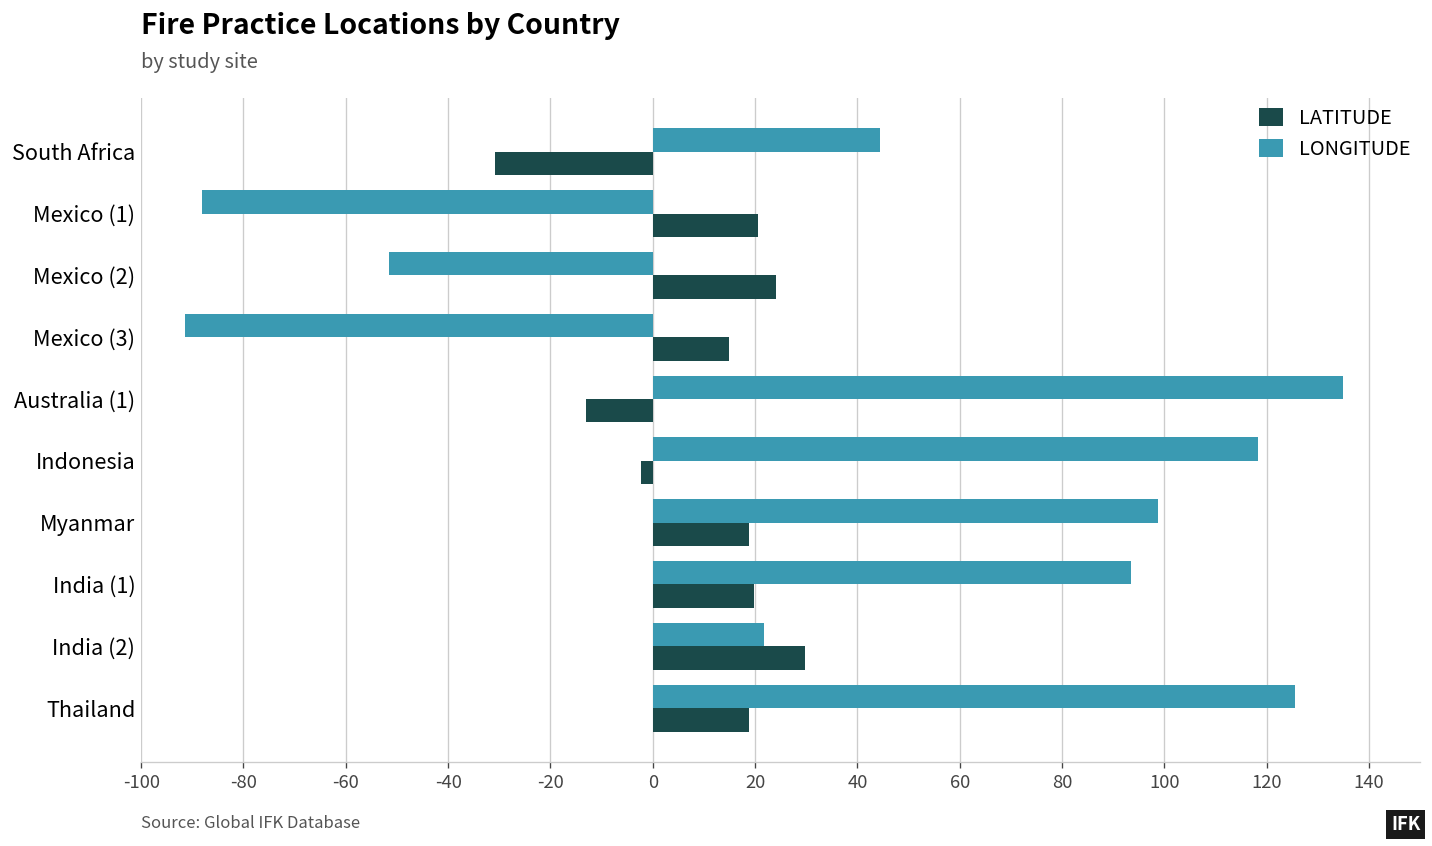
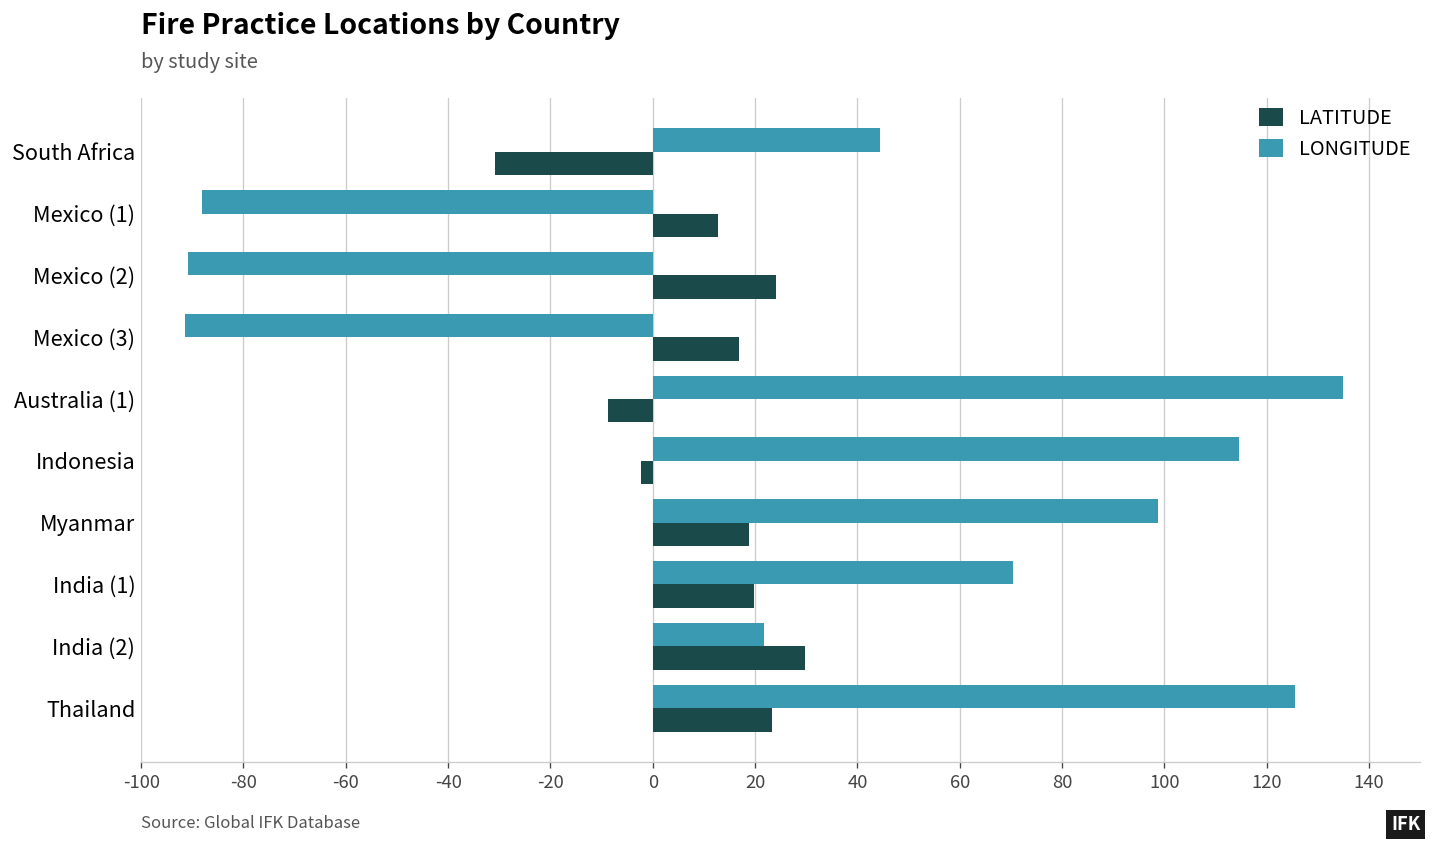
LATITUDE, Mexico (1): 21 -> 13
LONGITUDE, Mexico (2): -52 -> -91
LATITUDE, Mexico (3): 15 -> 17
LATITUDE, Australia (1): -13 -> -9
LONGITUDE, Indonesia: 118 -> 115
LONGITUDE, India (1): 93 -> 70
LATITUDE, Thailand: 19 -> 23
